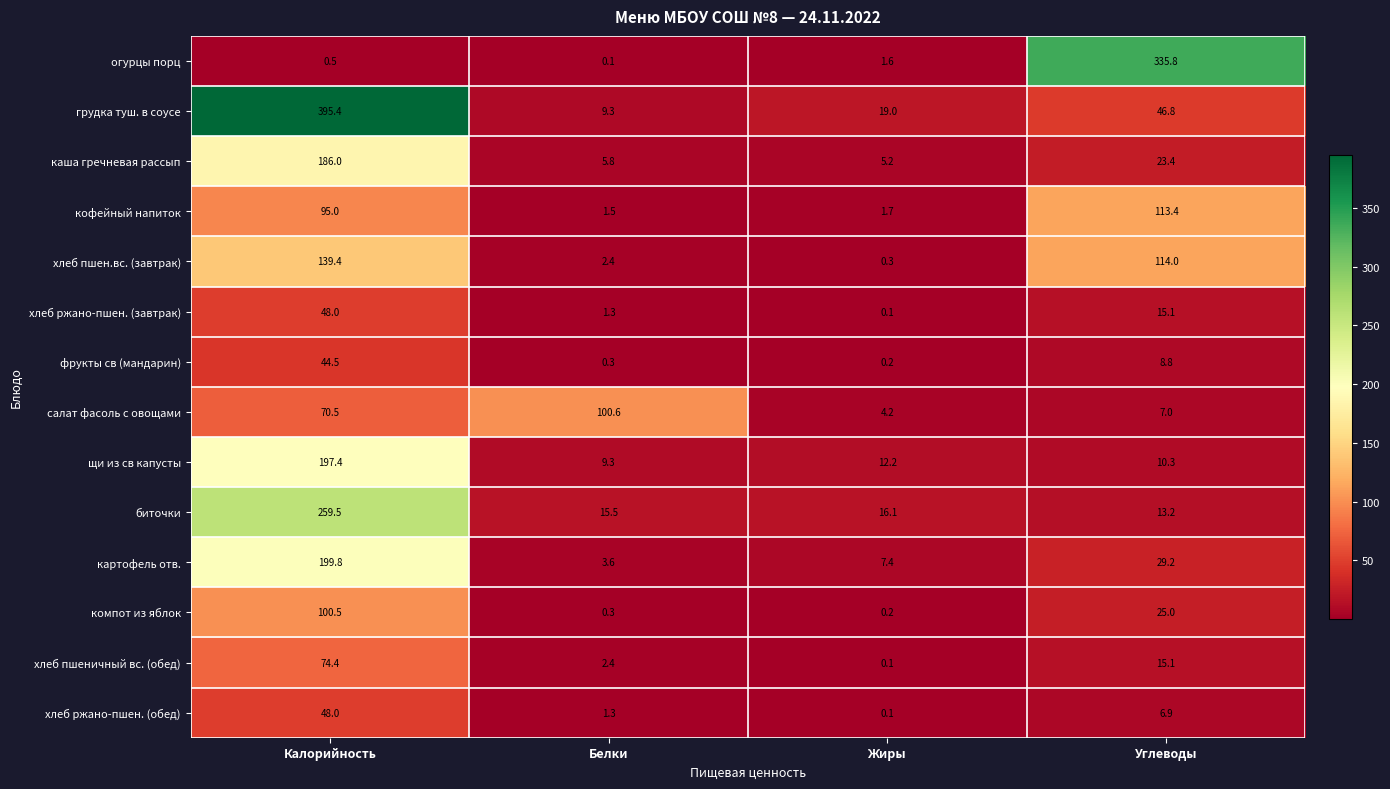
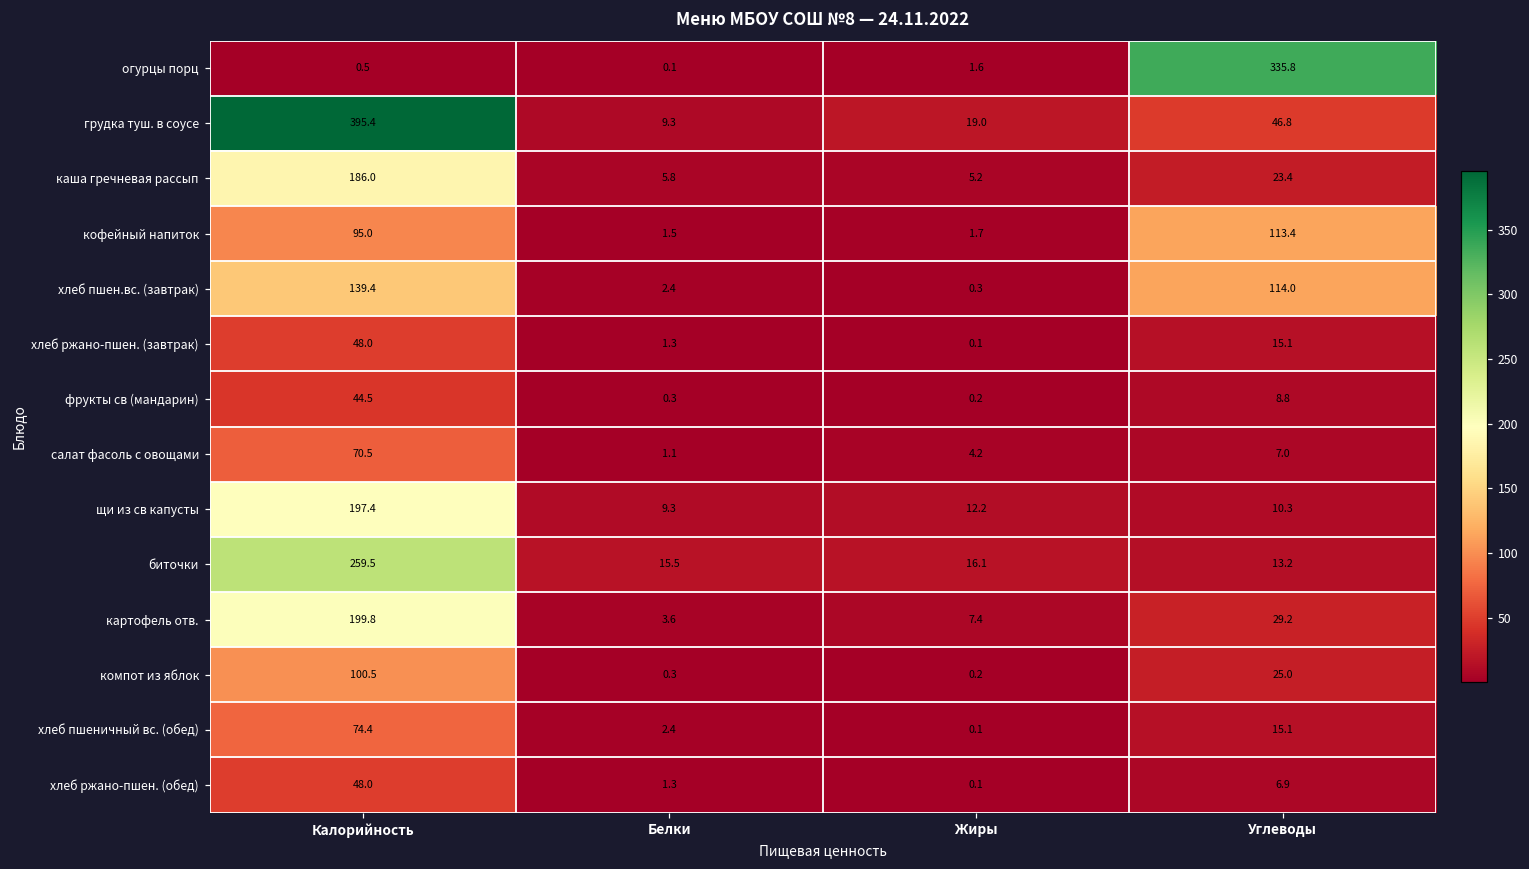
салат фасоль с овощами, Белки: 100.6 -> 1.1
